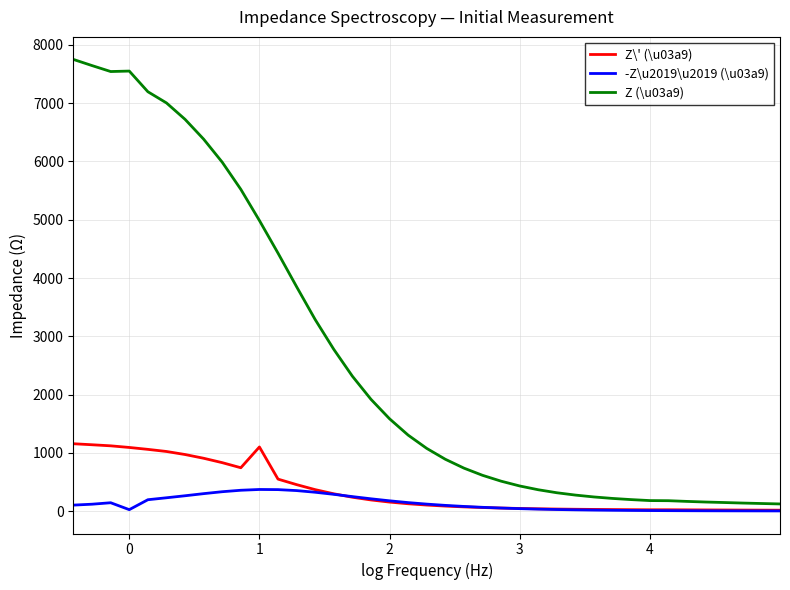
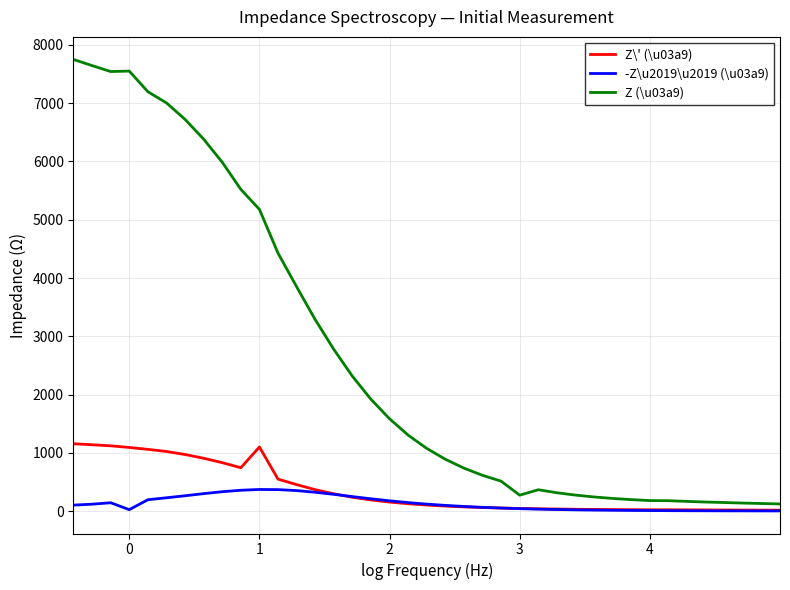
Z (\u03a9), 1: 5000 -> 5200
Z (\u03a9), 3: 400 -> 300
